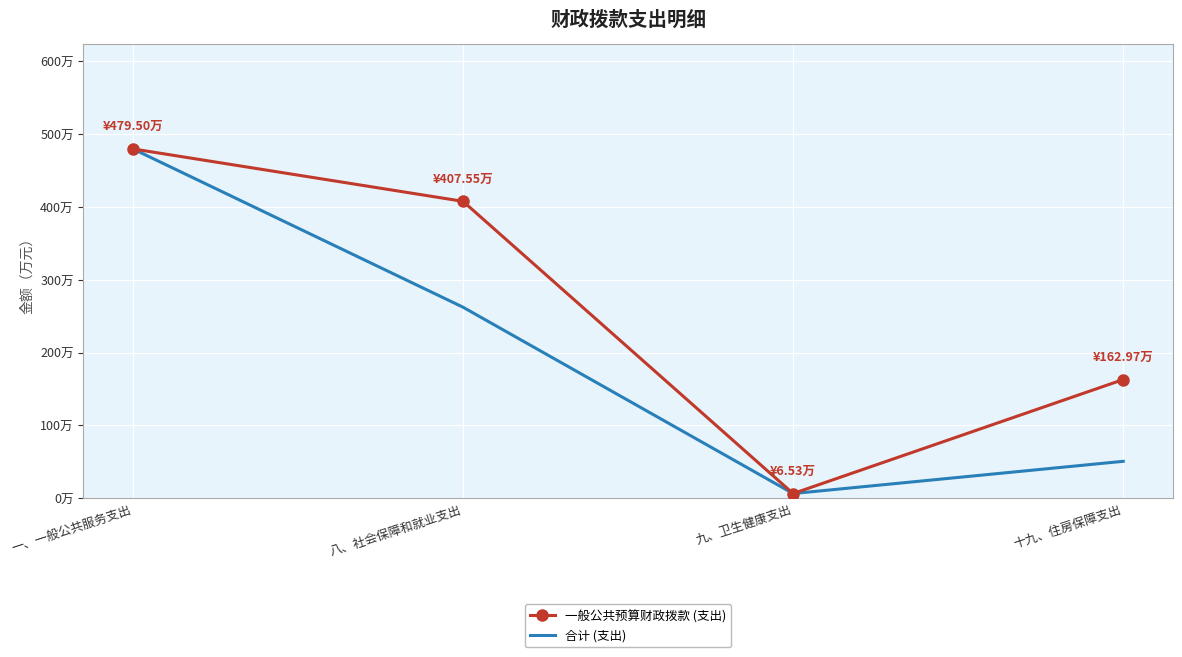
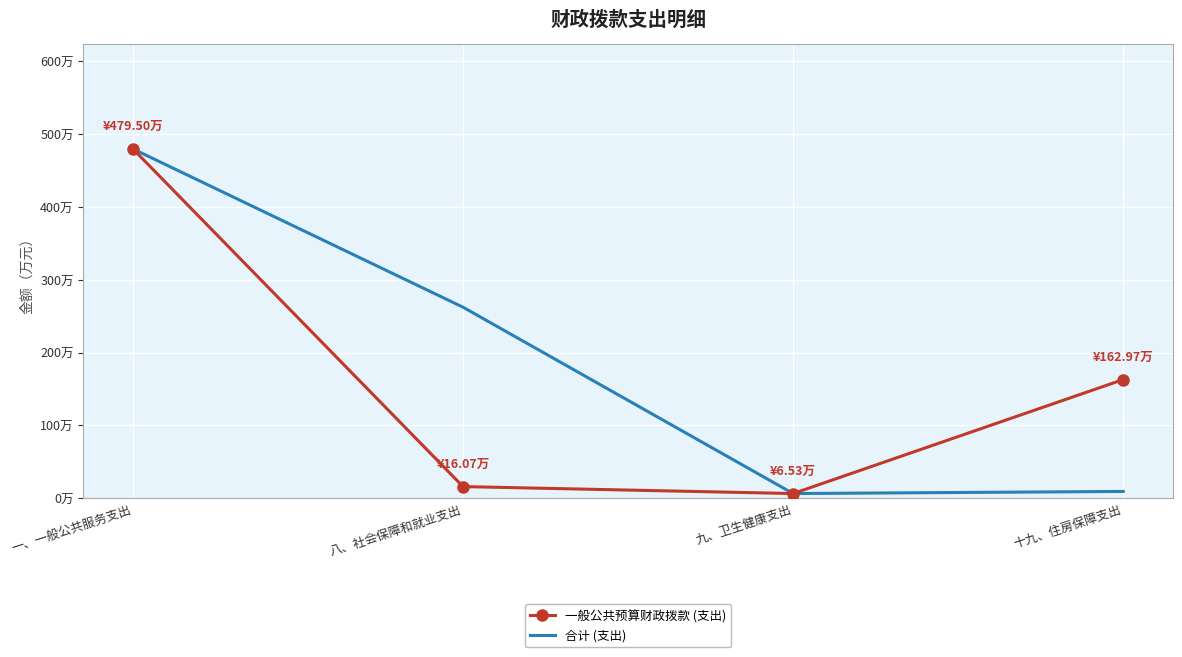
一般公共预算财政拨款 (支出), 八、社会保障和就业支出: ¥407.55万 -> ¥16.07万
合计 (支出), 十九、住房保障支出: 50万 -> 10万
